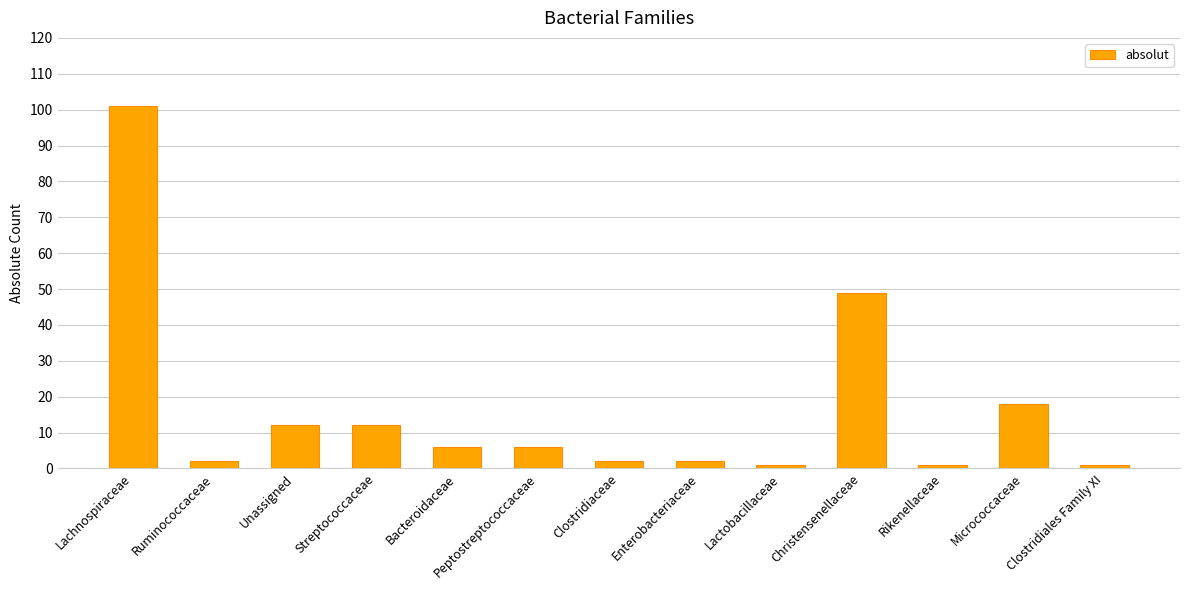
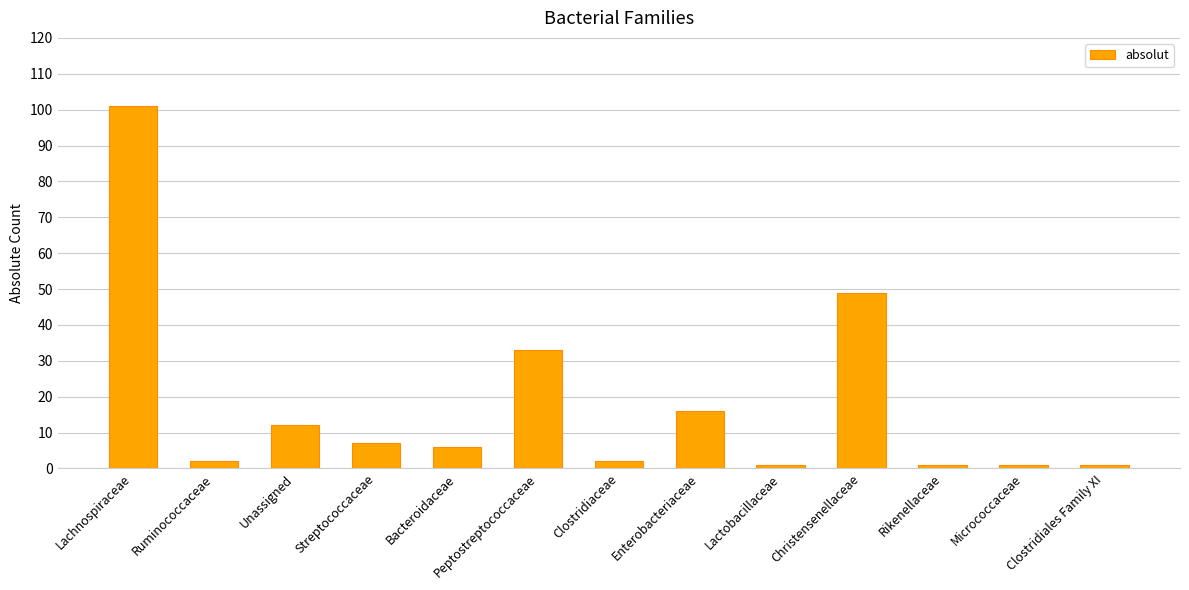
Streptococcaceae: 12 -> 7
Peptostreptococcaceae: 6 -> 33
Enterobacteriaceae: 2 -> 16
Micrococcaceae: 18 -> 1
